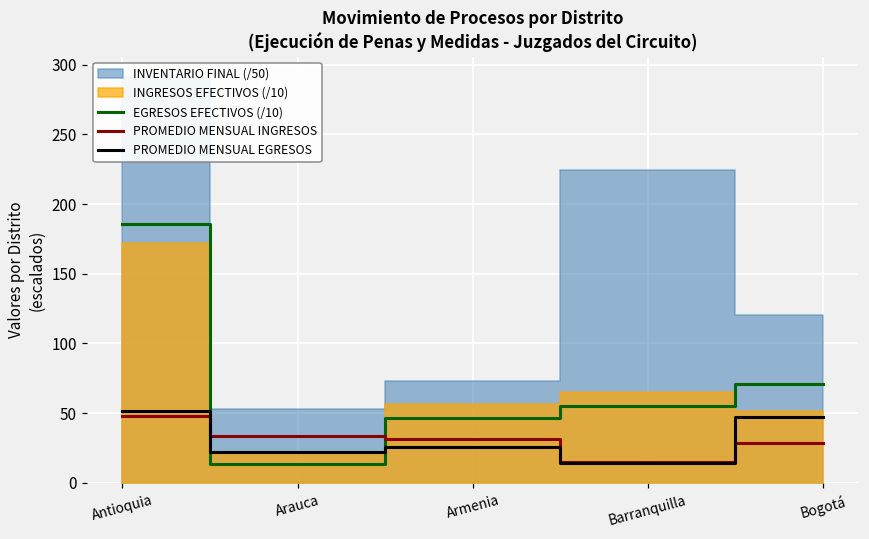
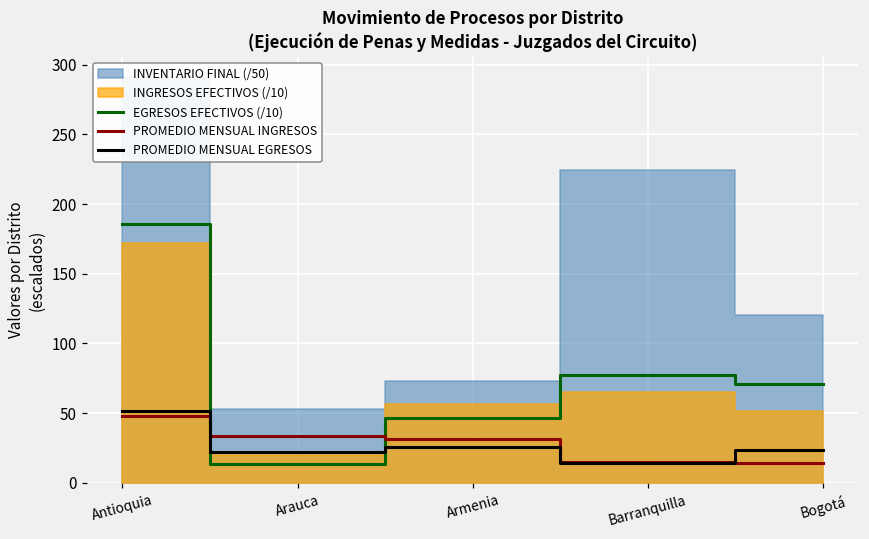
EGRESOS EFECTIVOS (/10), Barranquilla: 55 -> 77
PROMEDIO MENSUAL INGRESOS, Bogotá: 29 -> 14
PROMEDIO MENSUAL EGRESOS, Bogotá: 48 -> 23
